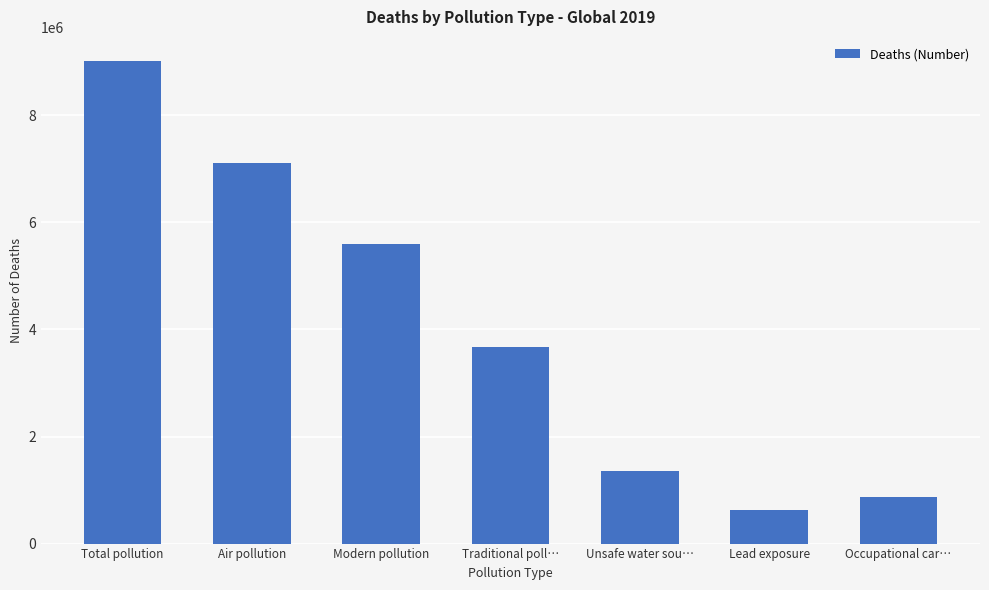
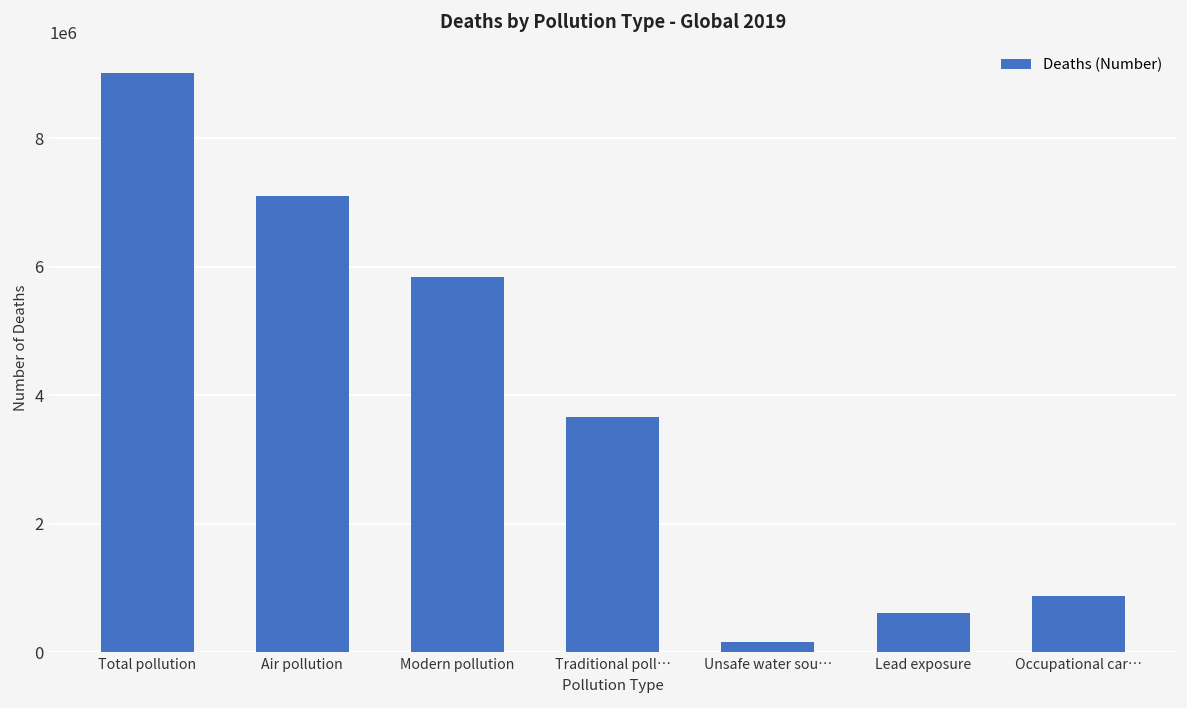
Modern pollution: 5600000 -> 5800000
Unsafe water sou…: 1400000 -> 200000
